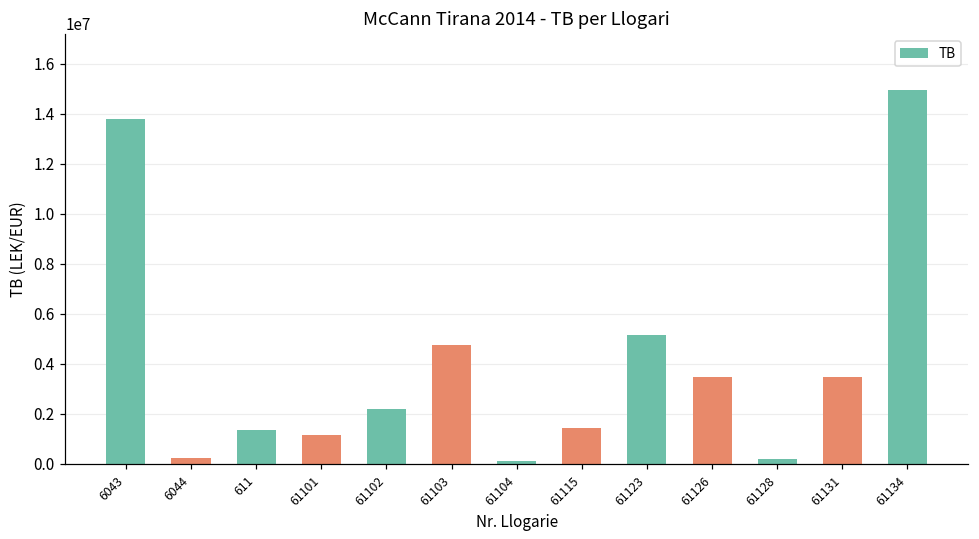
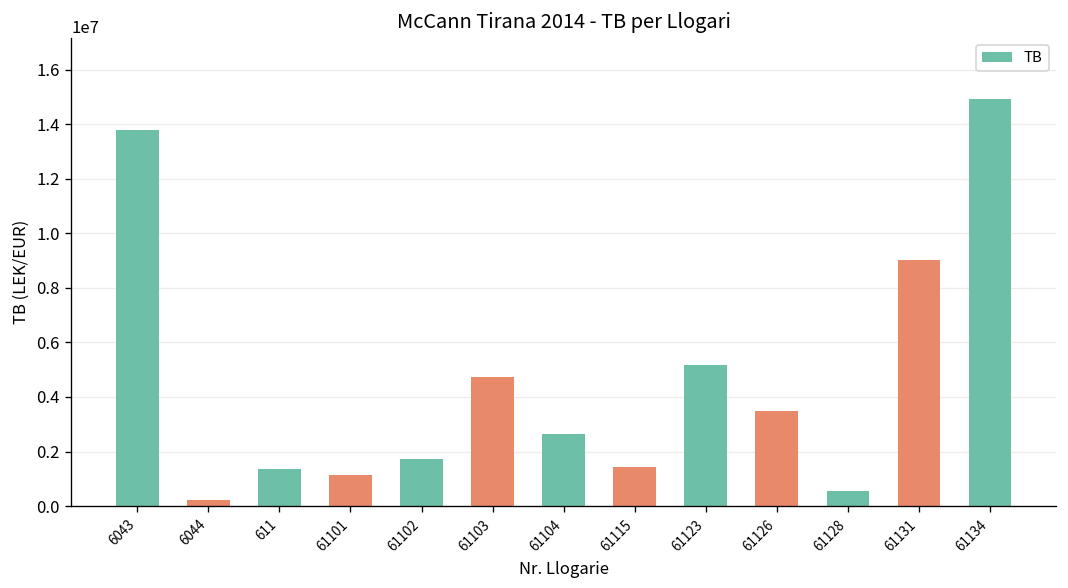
61102: 2200000 -> 1700000
61104: 100000 -> 2600000
61128: 200000 -> 600000
61131: 3500000 -> 9000000
